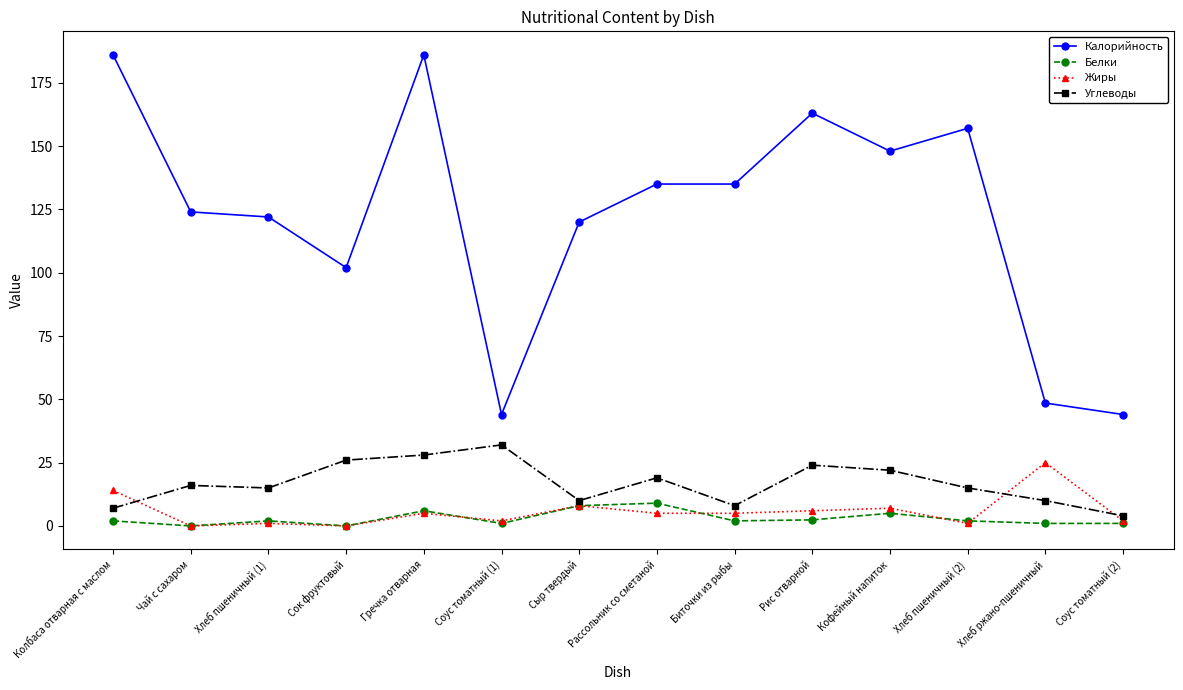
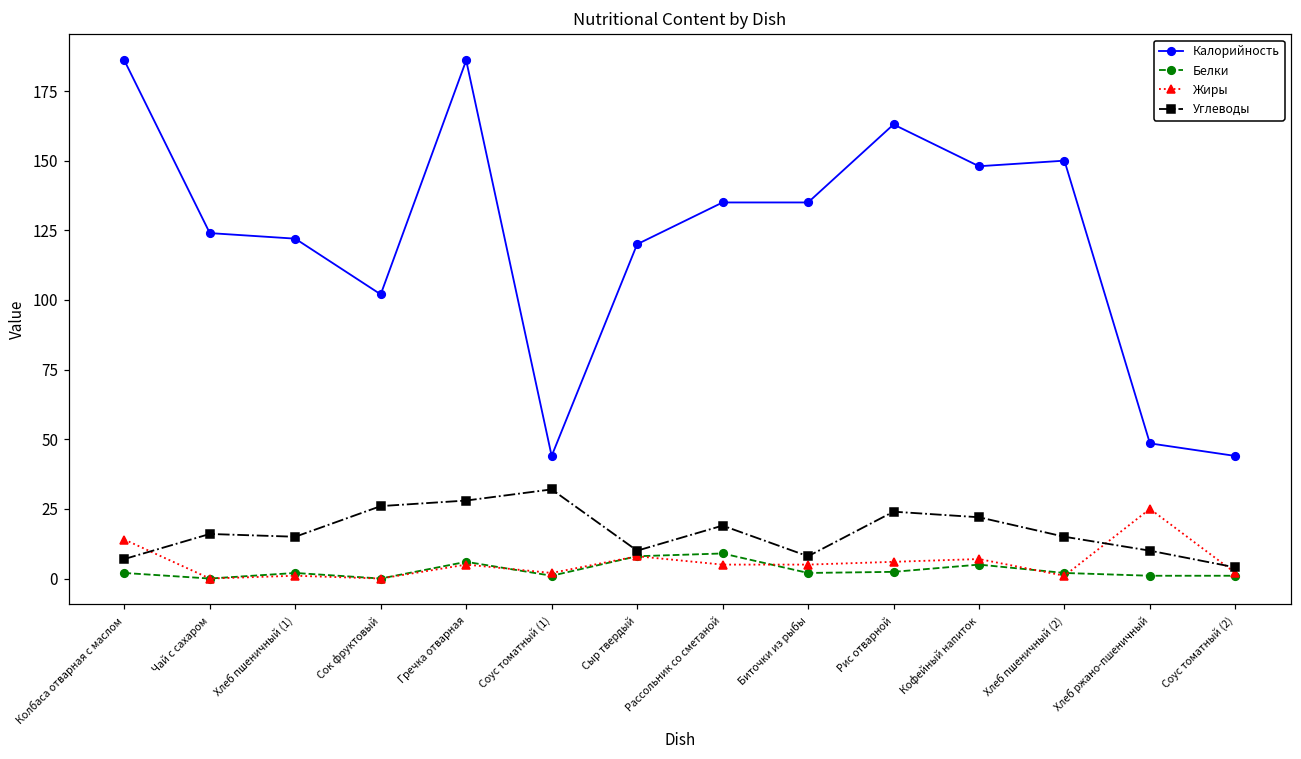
Калорийность, Хлеб пшеничный (2): 157 -> 150
